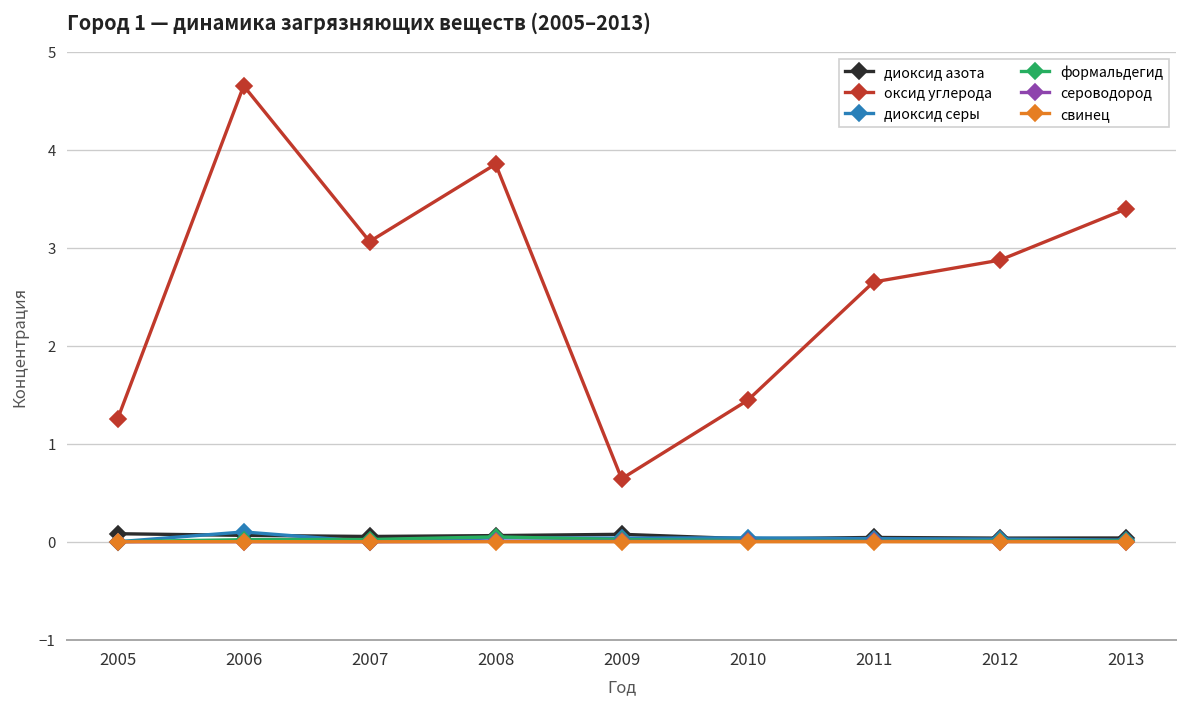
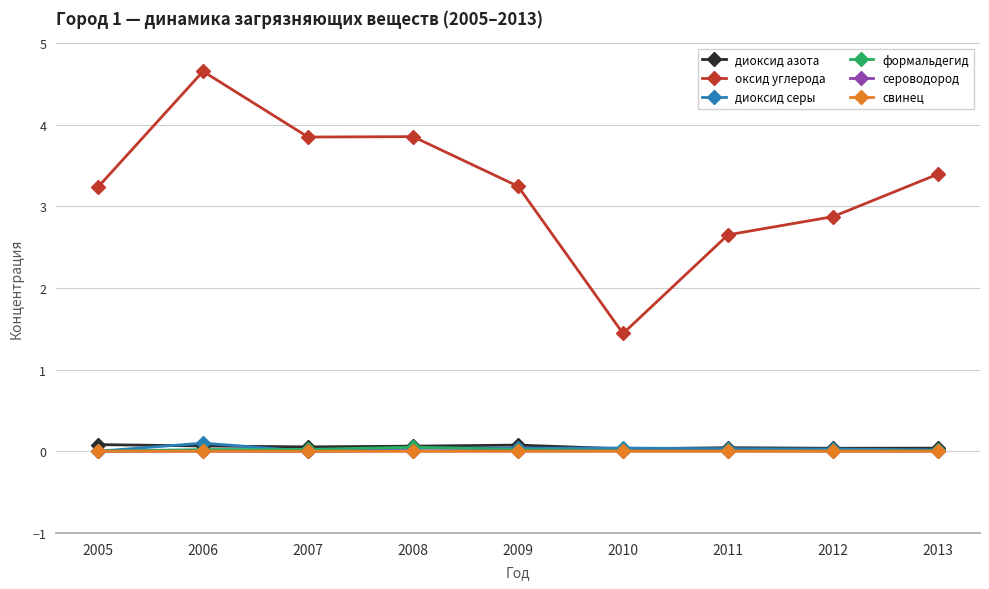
оксид углерода, 2005: 1.3 -> 3.2
оксид углерода, 2007: 3.1 -> 3.8
оксид углерода, 2009: 0.6 -> 3.2
